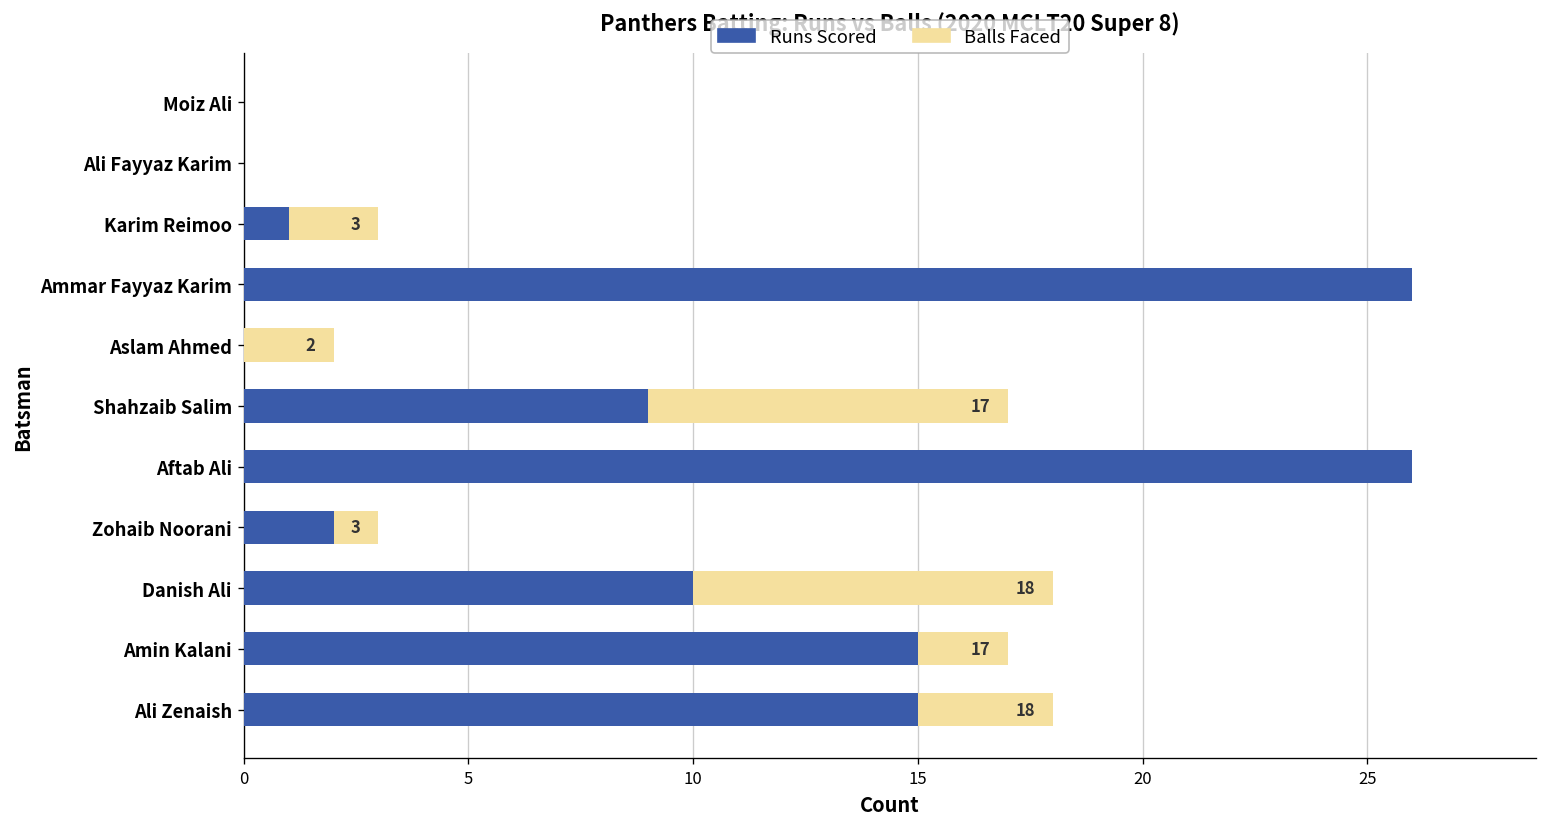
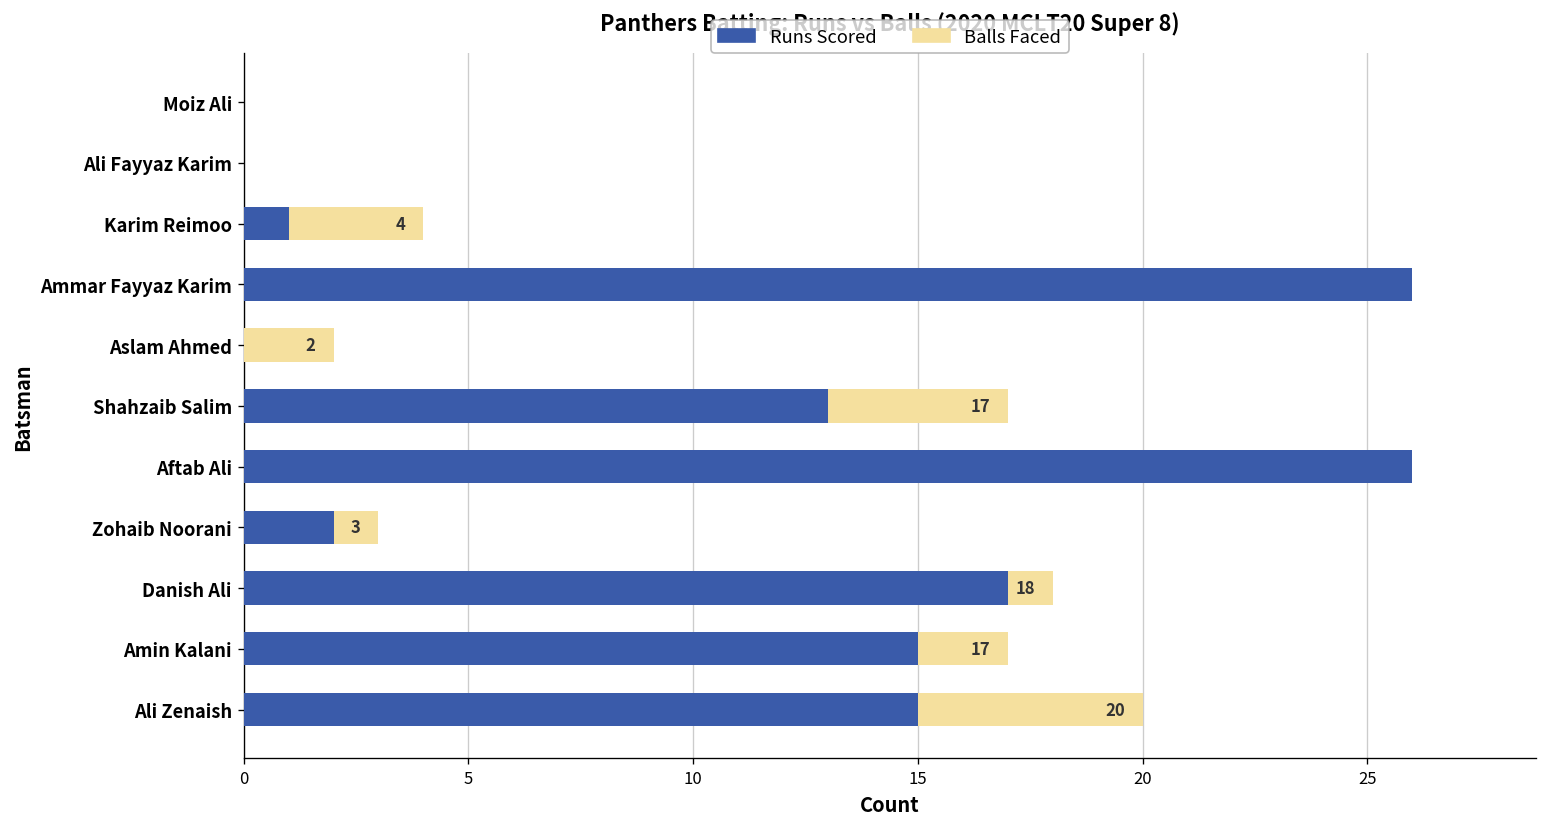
Balls Faced, Karim Reimoo: 3 -> 4
Runs Scored, Shahzaib Salim: 9 -> 13
Runs Scored, Danish Ali: 10 -> 17
Balls Faced, Ali Zenaish: 18 -> 20
